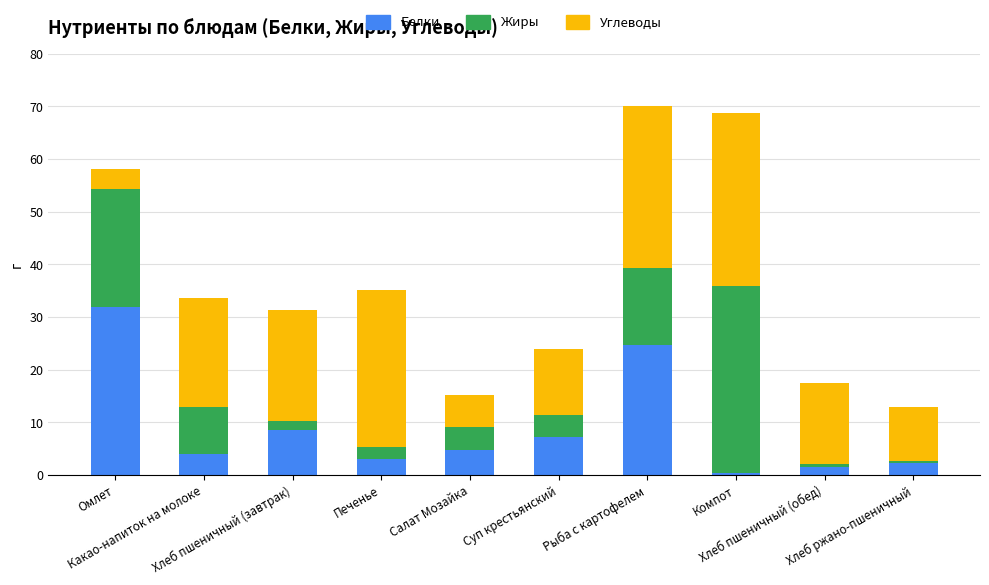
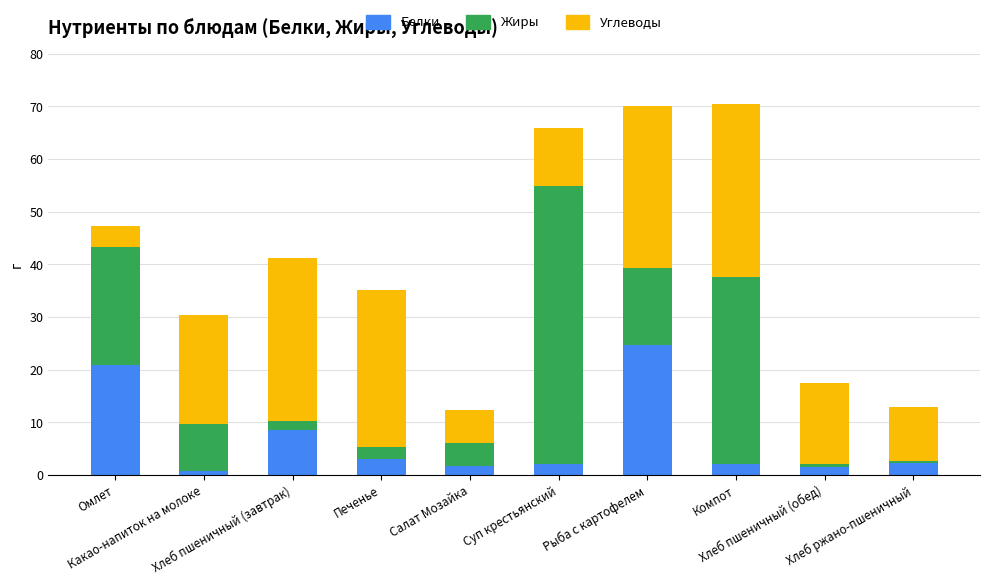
Белки, Омлет: 32 -> 21
Белки, Какао-напиток на молоке: 4 -> 1
Углеводы, Хлеб пшеничный (завтрак): 21 -> 31
Белки, Салат Мозайка: 5 -> 2
Белки, Суп крестьянский: 7 -> 2
Жиры, Суп крестьянский: 4 -> 53
Углеводы, Суп крестьянский: 13 -> 11
Белки, Компот: 0 -> 2
